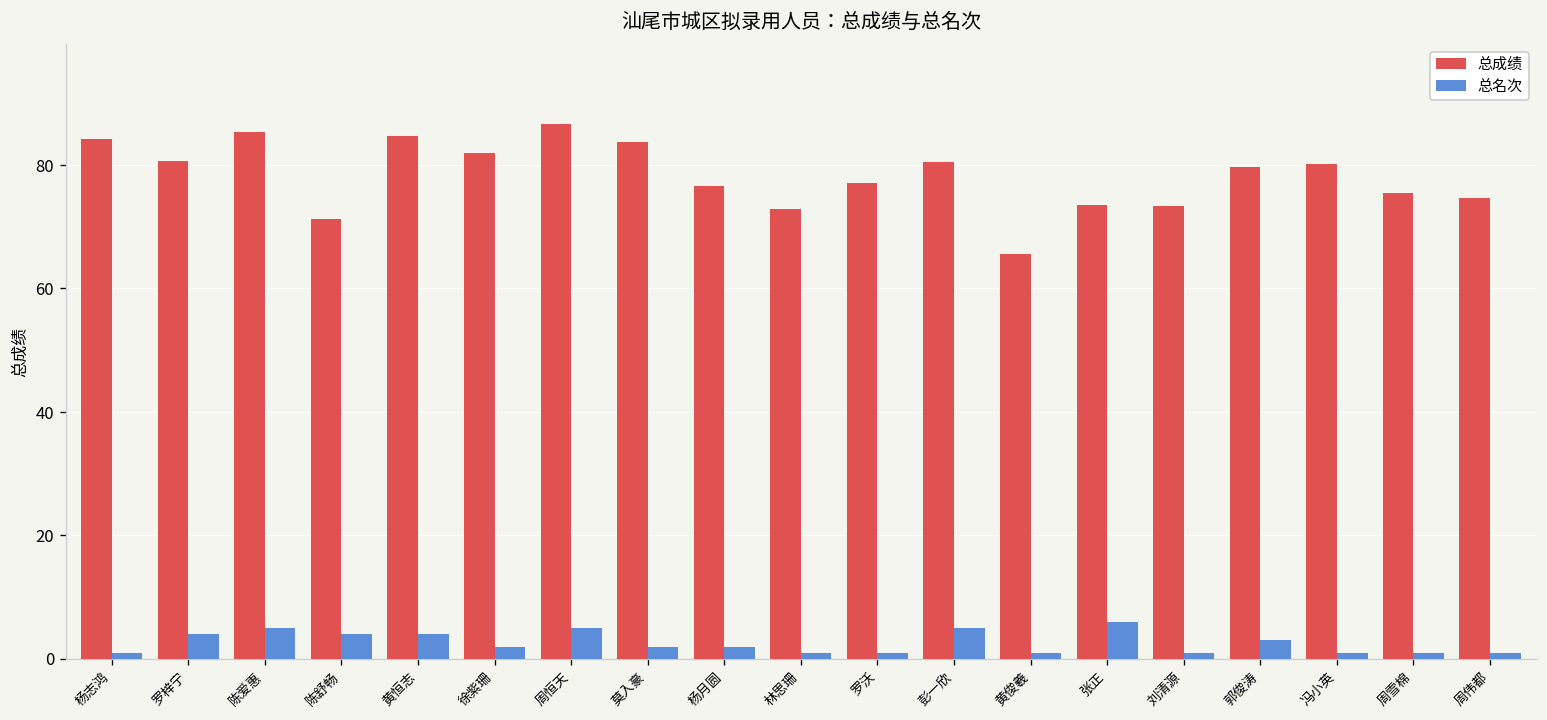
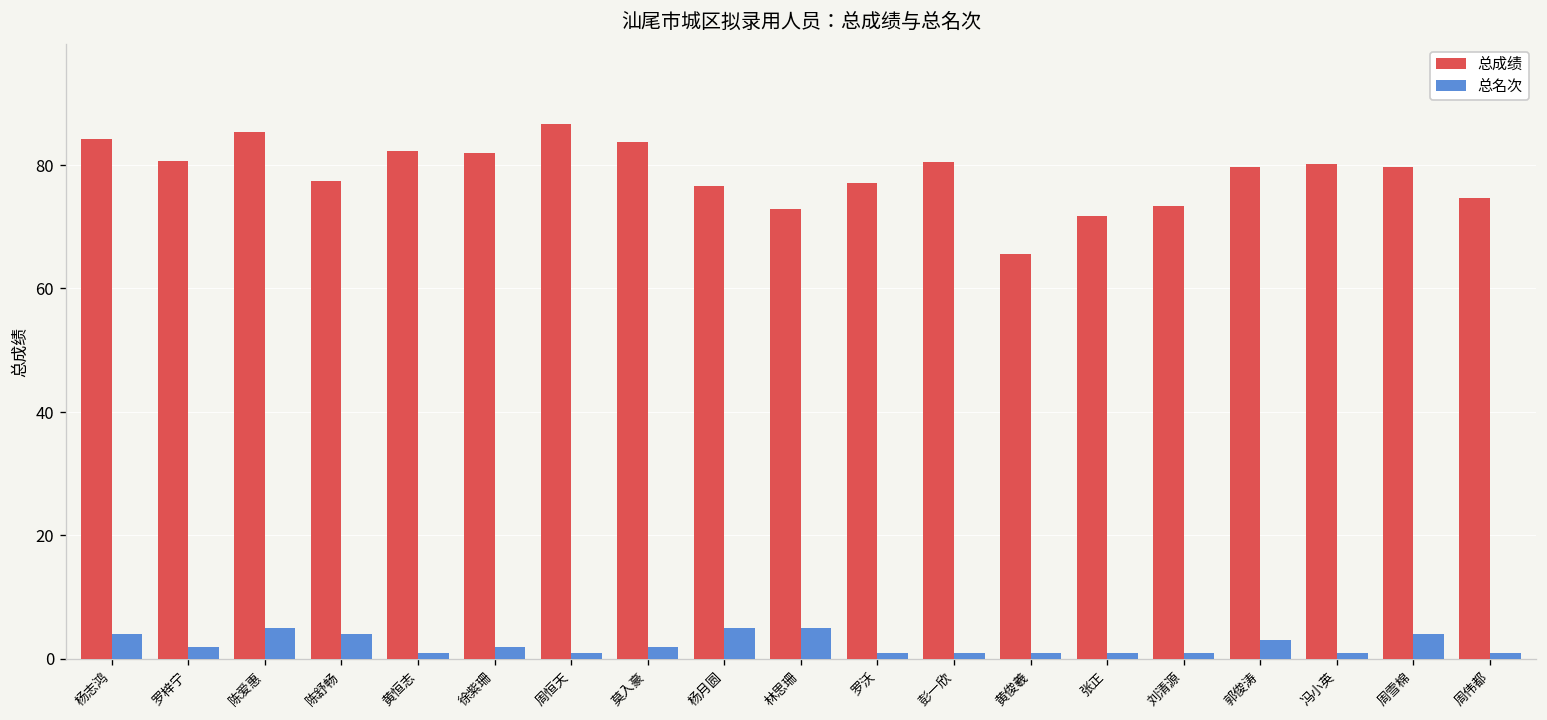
总名次, 杨志鸿: 1 -> 4
总名次, 罗梓宁: 4 -> 2
总成绩, 陈舒畅: 71 -> 77
总成绩, 黄恒志: 85 -> 82
总名次, 黄恒志: 4 -> 1
总名次, 周恒天: 5 -> 1
总名次, 杨月圆: 2 -> 5
总名次, 林思珊: 1 -> 5
总名次, 彭一欣: 5 -> 1
总成绩, 张正: 74 -> 72
总名次, 张正: 6 -> 1
总成绩, 周雪棉: 76 -> 80
总名次, 周雪棉: 1 -> 4
